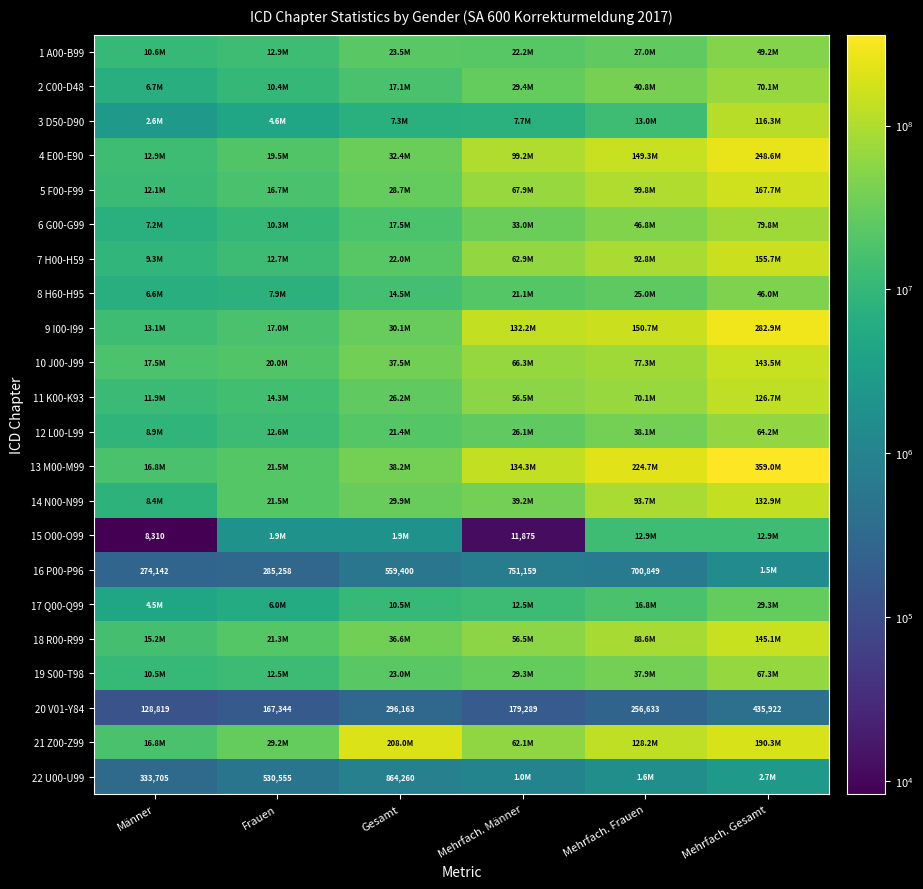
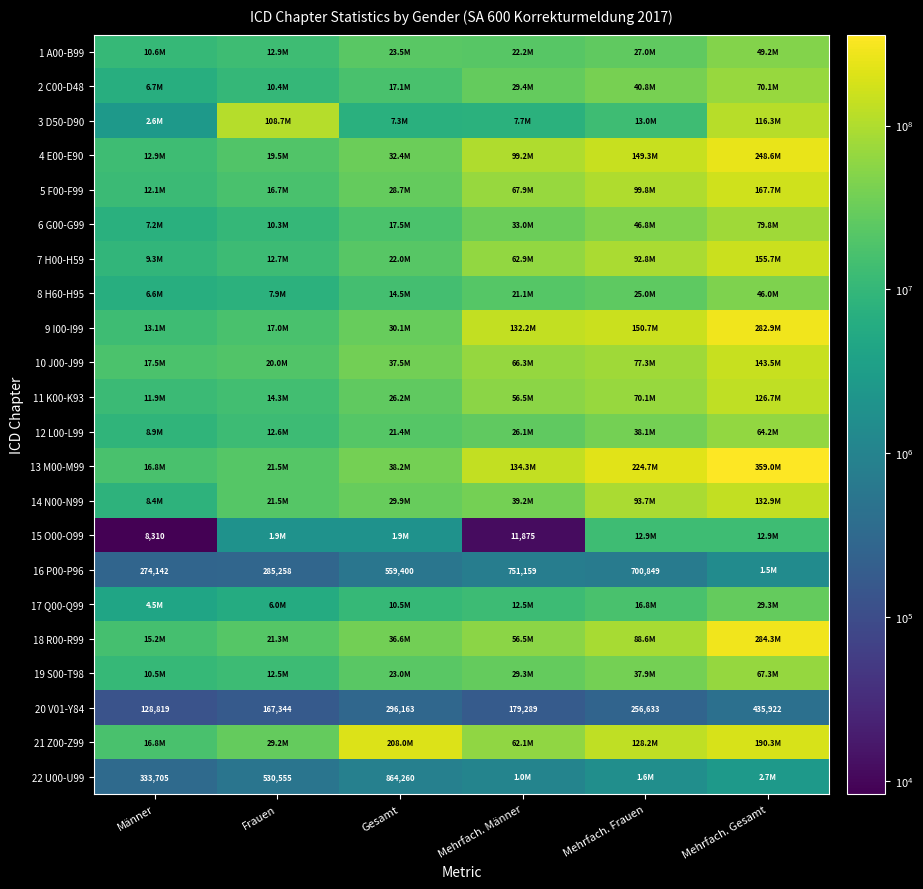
3 D50-D90, Frauen: 4.6M -> 108.7M
18 R00-R99, Mehrfach. Gesamt: 145.1M -> 284.3M
